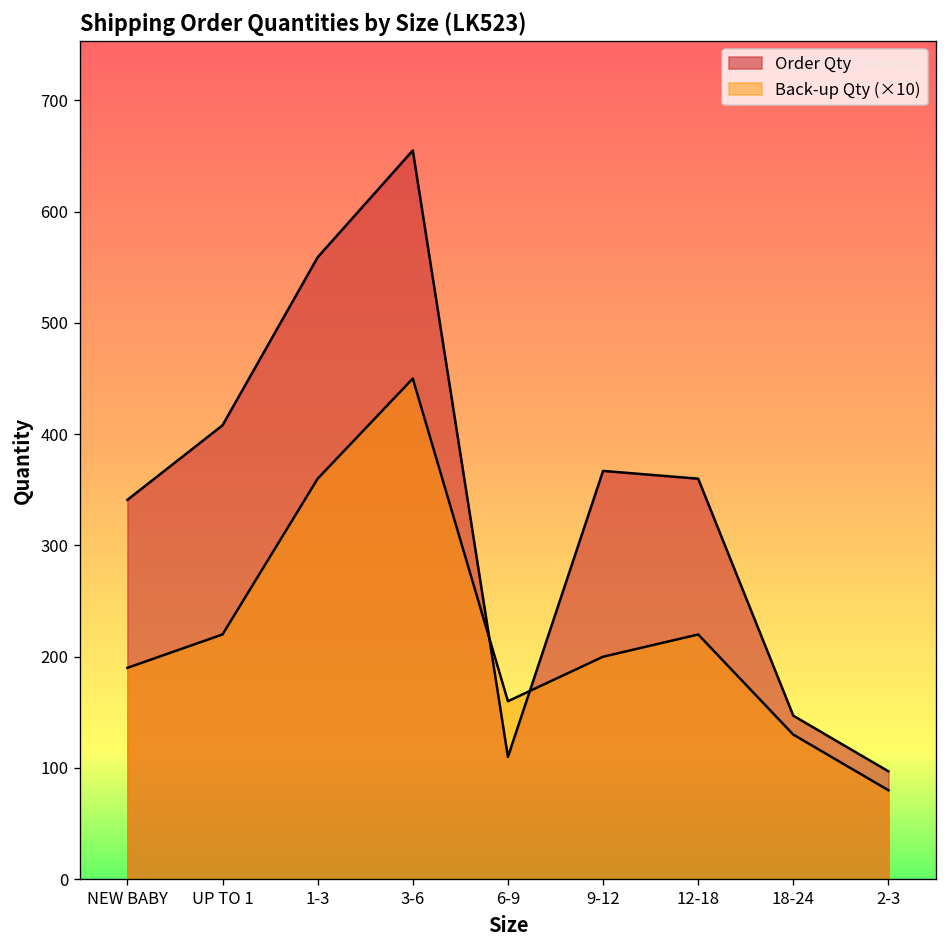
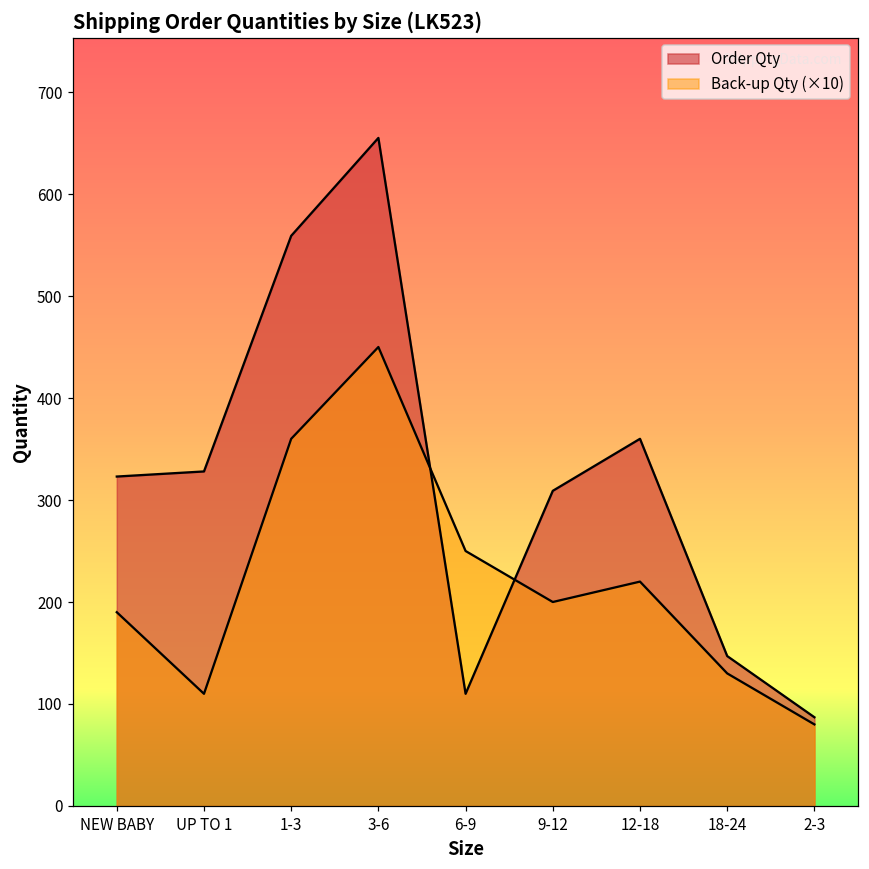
Order Qty, NEW BABY: 340 -> 320
Order Qty, UP TO 1: 410 -> 330
Back-up Qty (×10), UP TO 1: 220 -> 110
Back-up Qty (×10), 6-9: 160 -> 250
Order Qty, 9-12: 370 -> 310
Order Qty, 2-3: 100 -> 90
